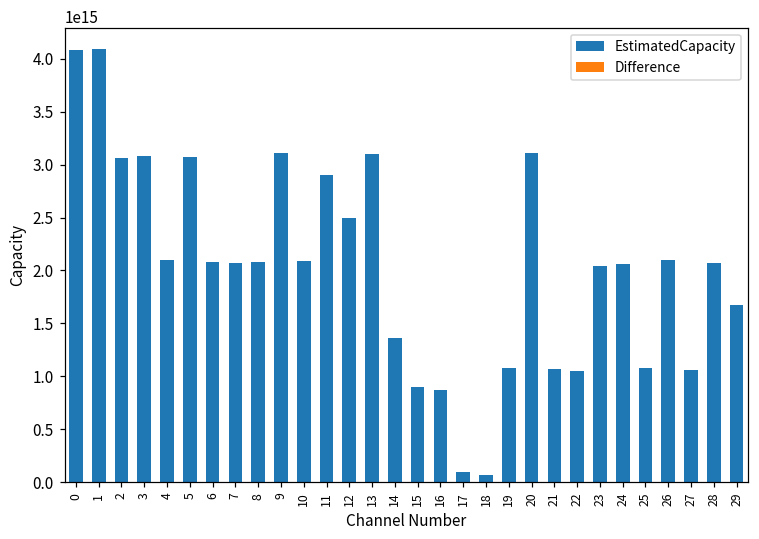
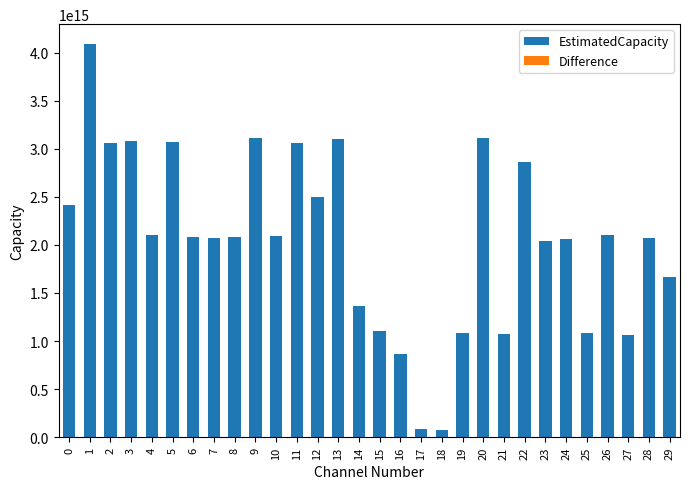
EstimatedCapacity, 0: 4100000000000000 -> 2400000000000000
EstimatedCapacity, 11: 2900000000000000 -> 3100000000000000
EstimatedCapacity, 15: 900000000000000 -> 1100000000000000
EstimatedCapacity, 22: 1100000000000000 -> 2900000000000000
